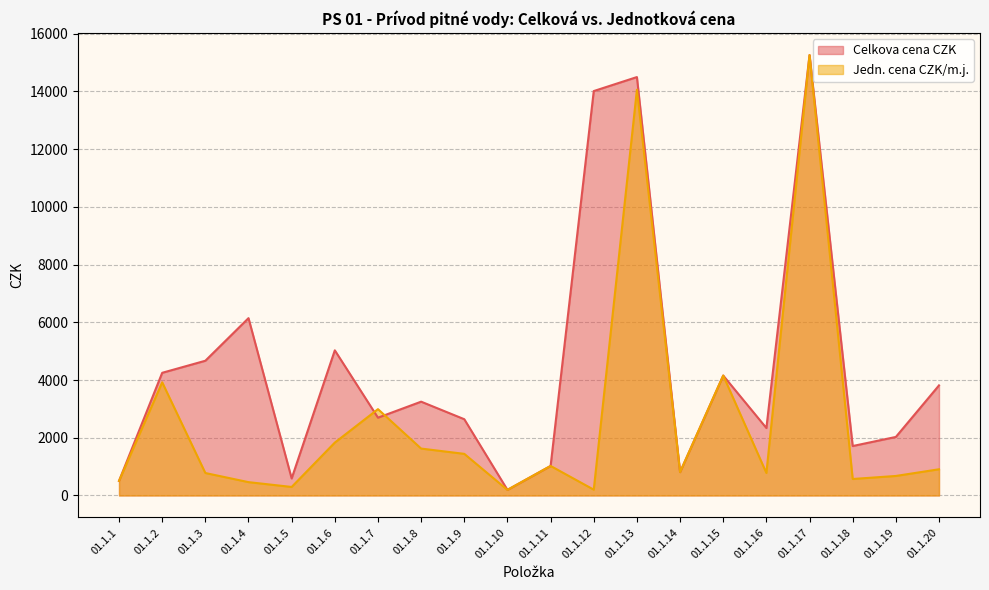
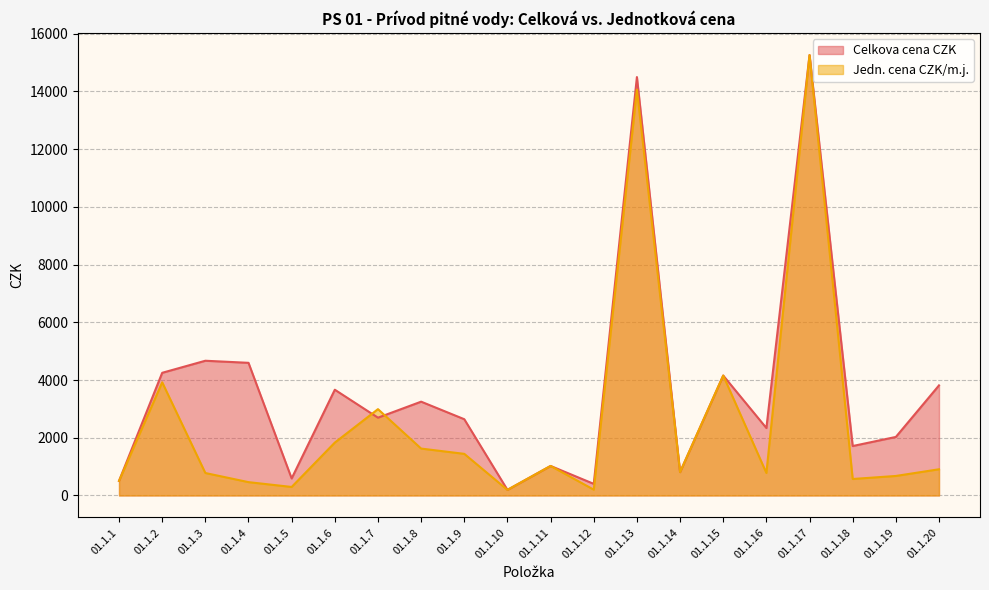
Celkova cena CZK, 01.1.4: 6100 -> 4600
Celkova cena CZK, 01.1.6: 5000 -> 3700
Celkova cena CZK, 01.1.12: 14000 -> 400
